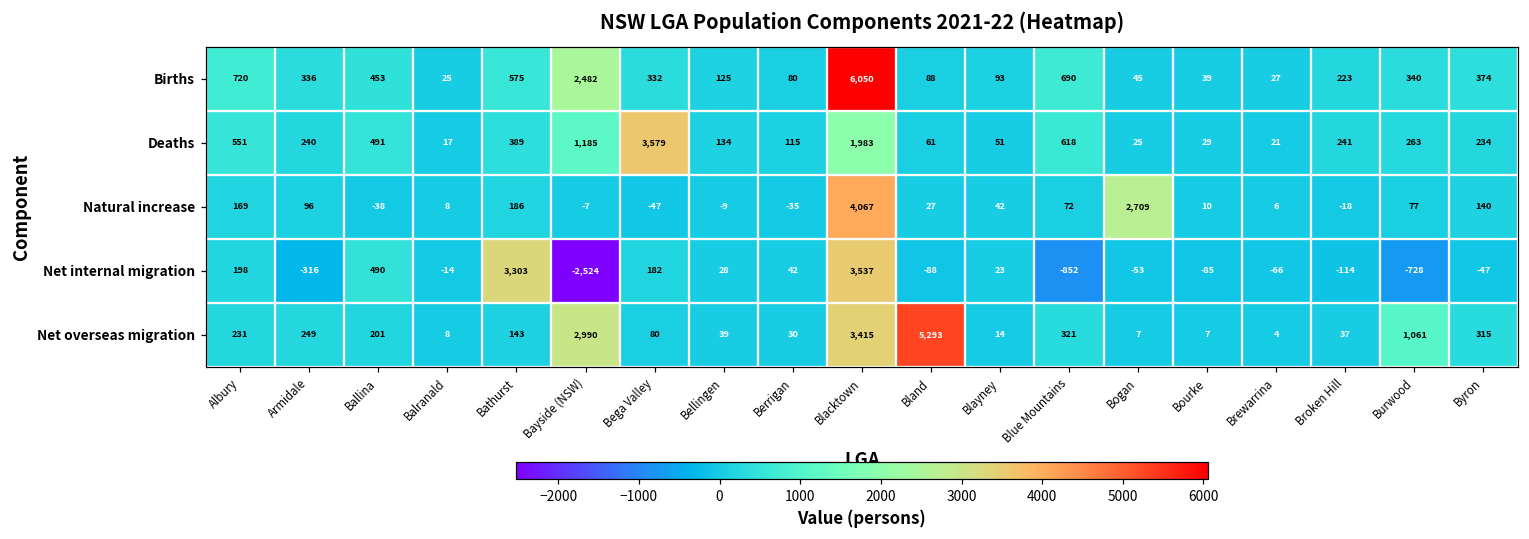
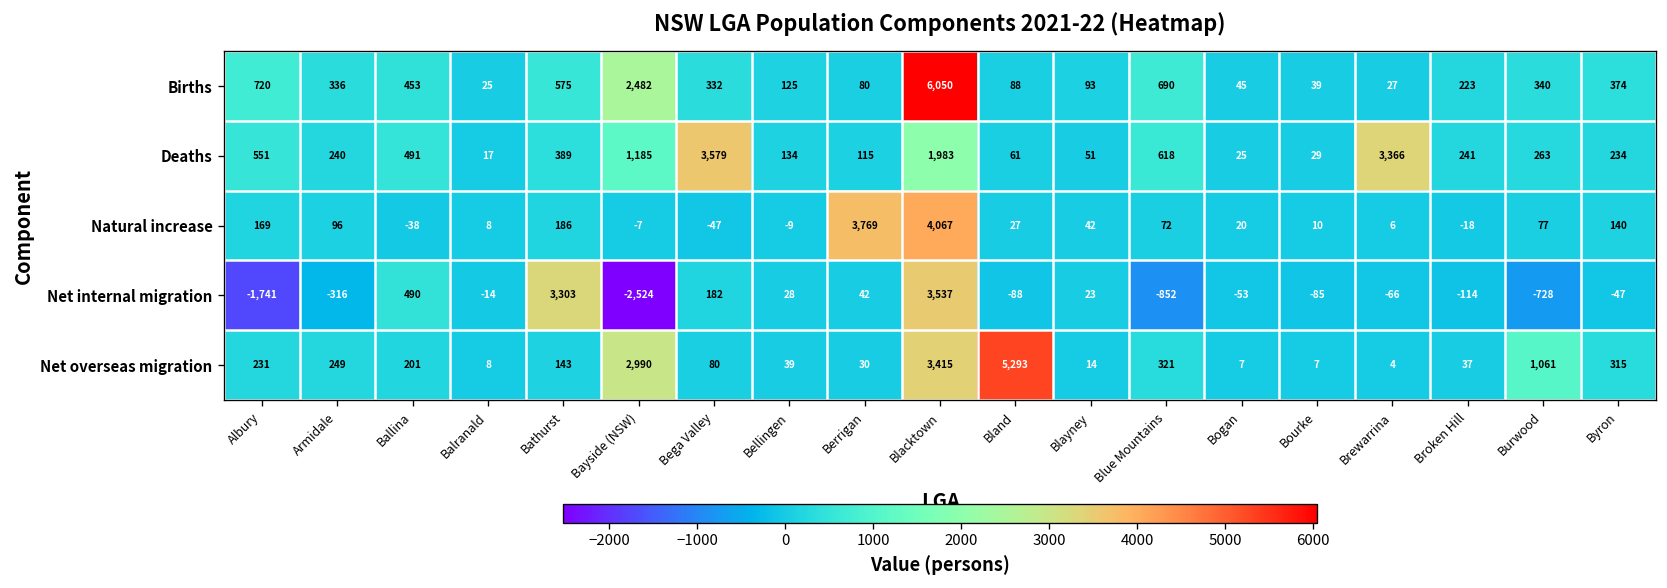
Deaths, Brewarrina: 21 -> 3,366
Natural increase, Berrigan: -35 -> 3,769
Natural increase, Bogan: 2,709 -> 20
Net internal migration, Albury: 198 -> -1,741
